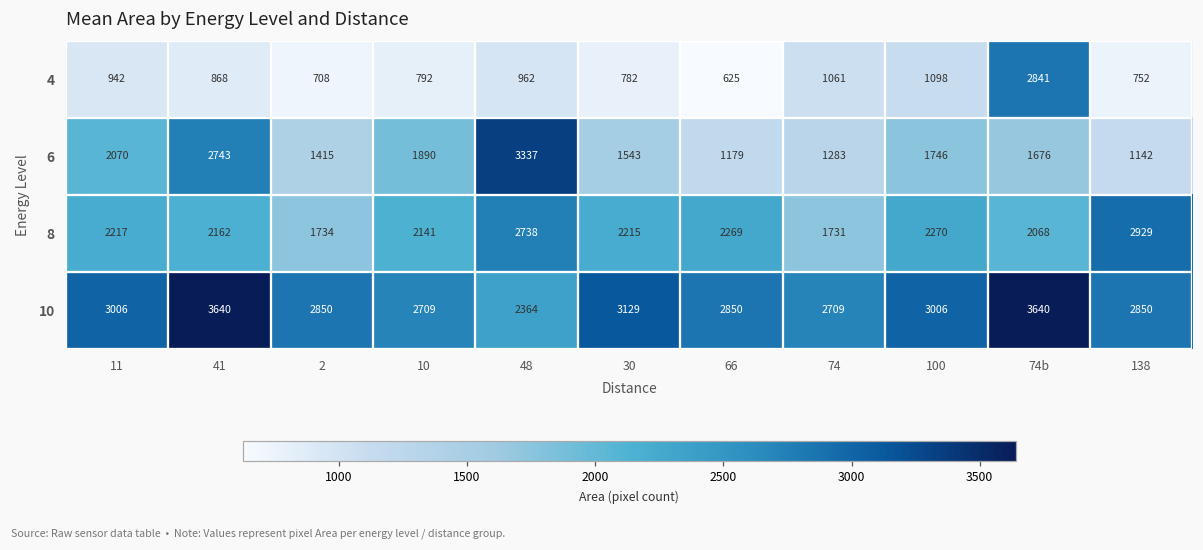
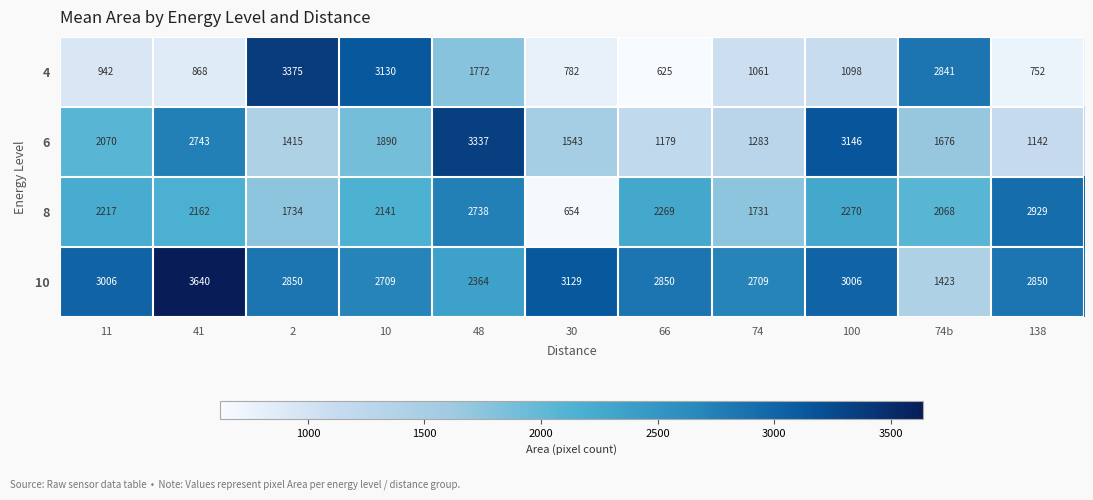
4, 2: 708 -> 3375
4, 10: 792 -> 3130
4, 48: 962 -> 1772
6, 100: 1746 -> 3146
8, 30: 2215 -> 654
10, 74b: 3640 -> 1423
